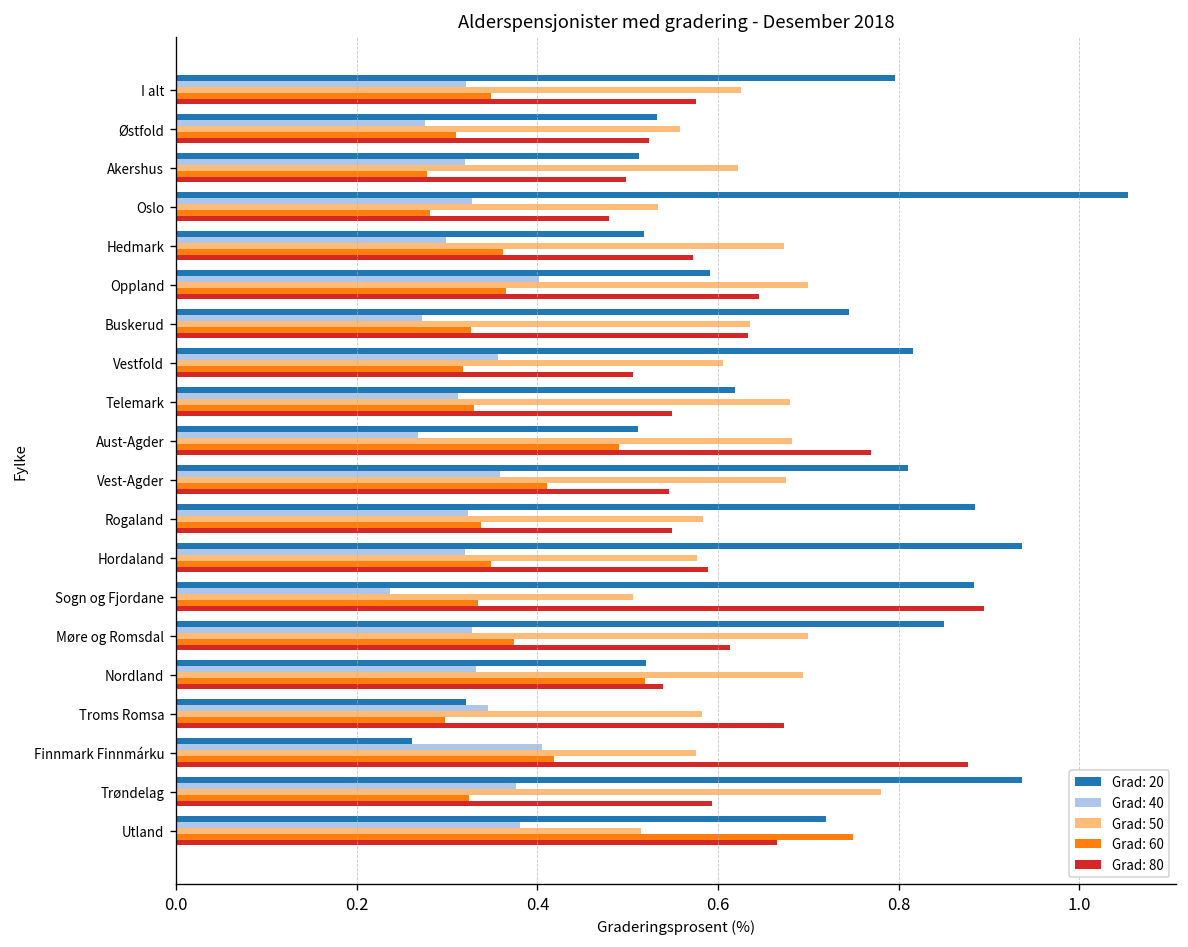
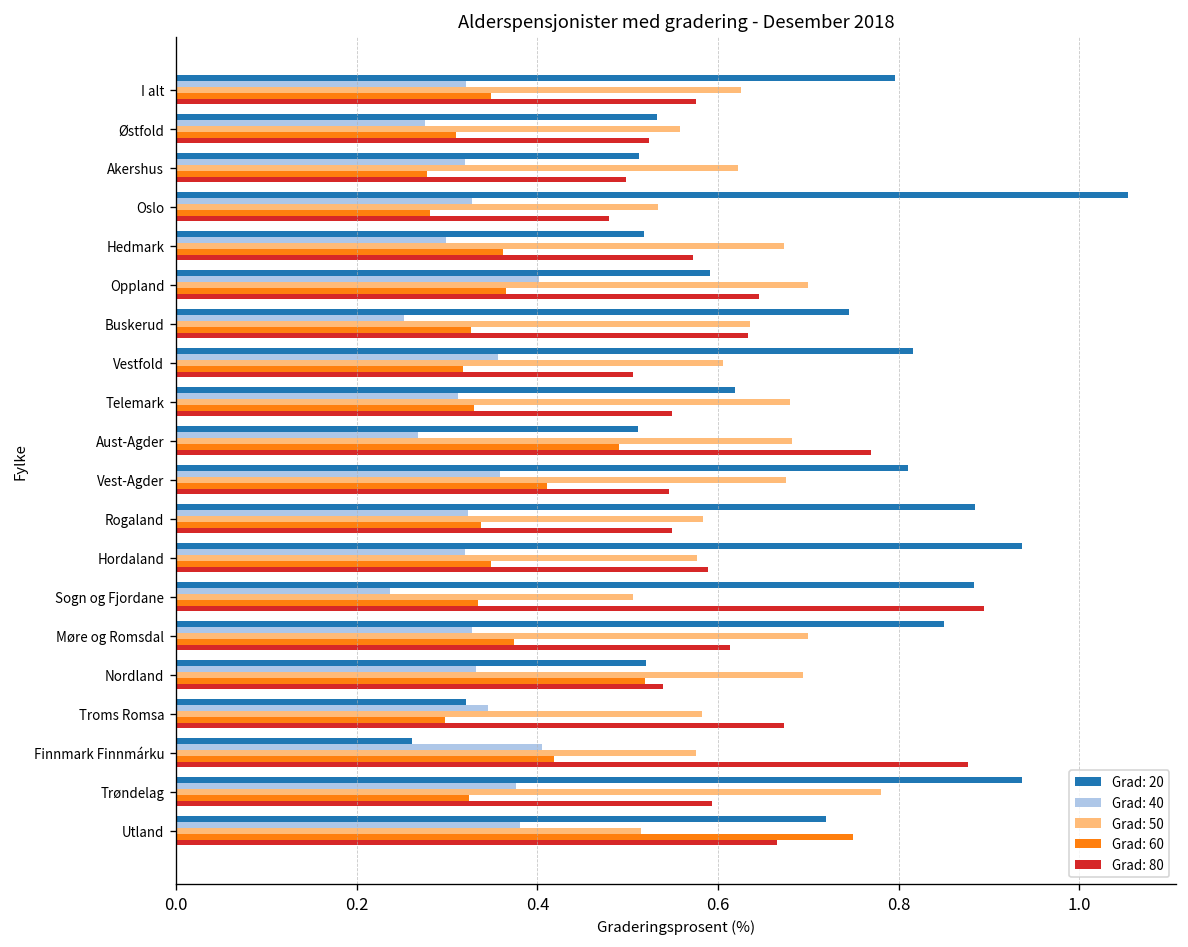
Grad: 40, Buskerud: 0.27 -> 0.25
